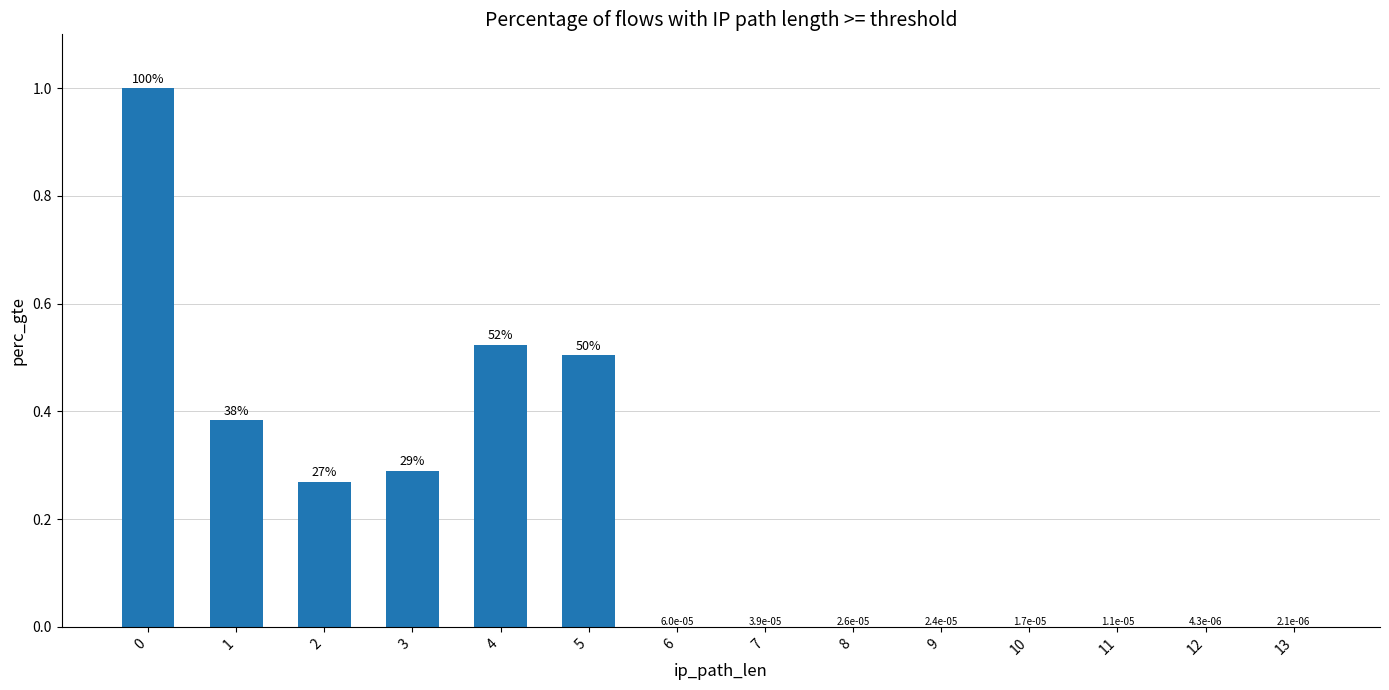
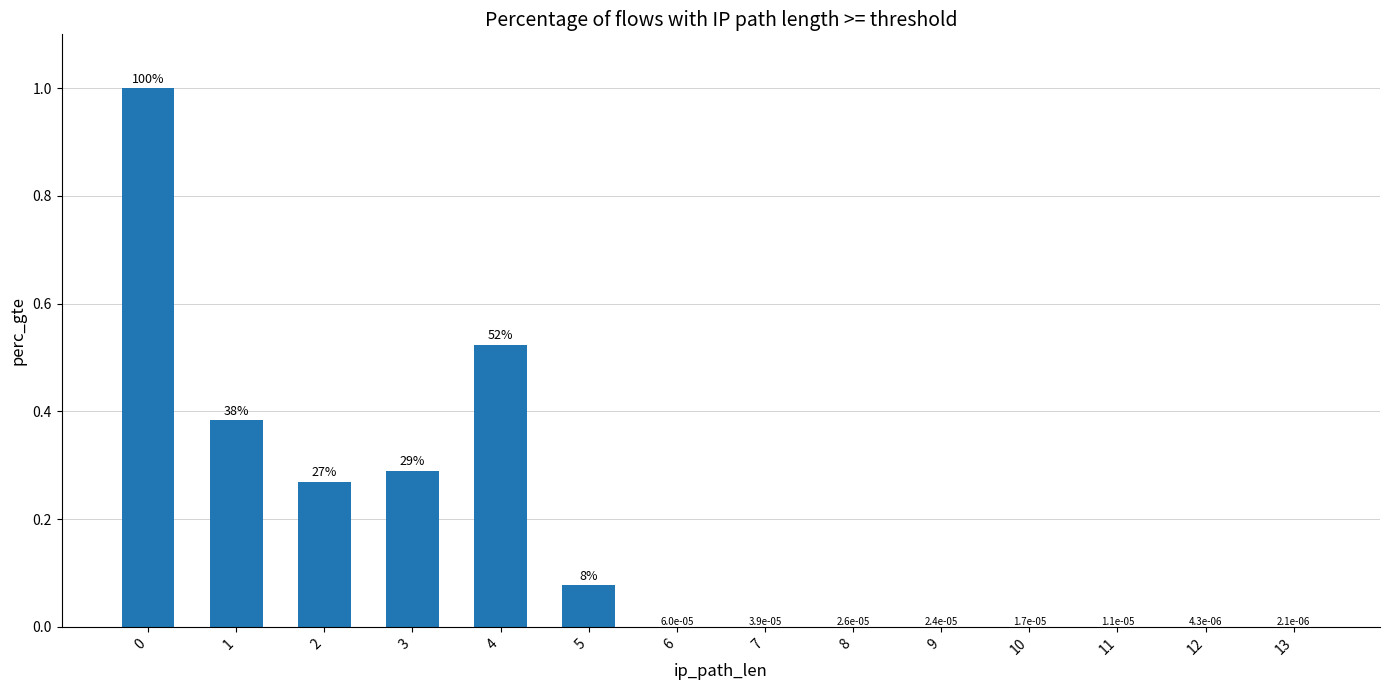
5: 50% -> 8%
